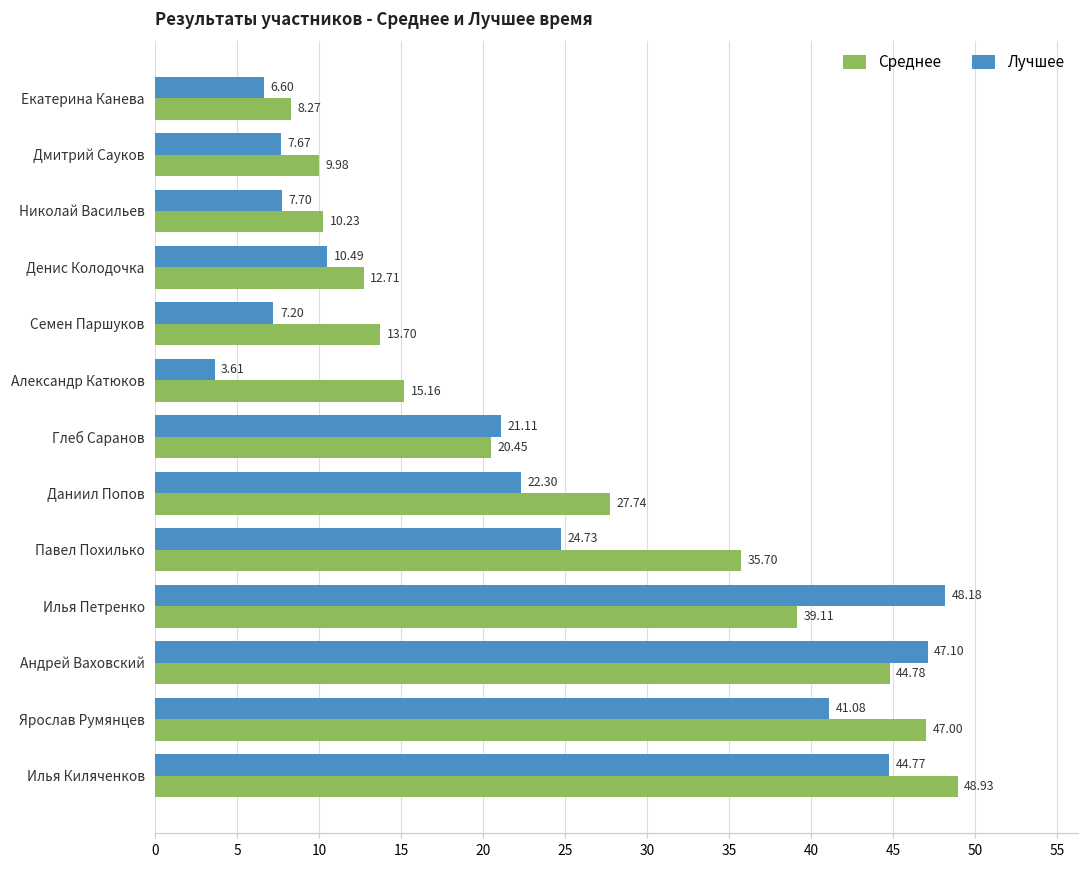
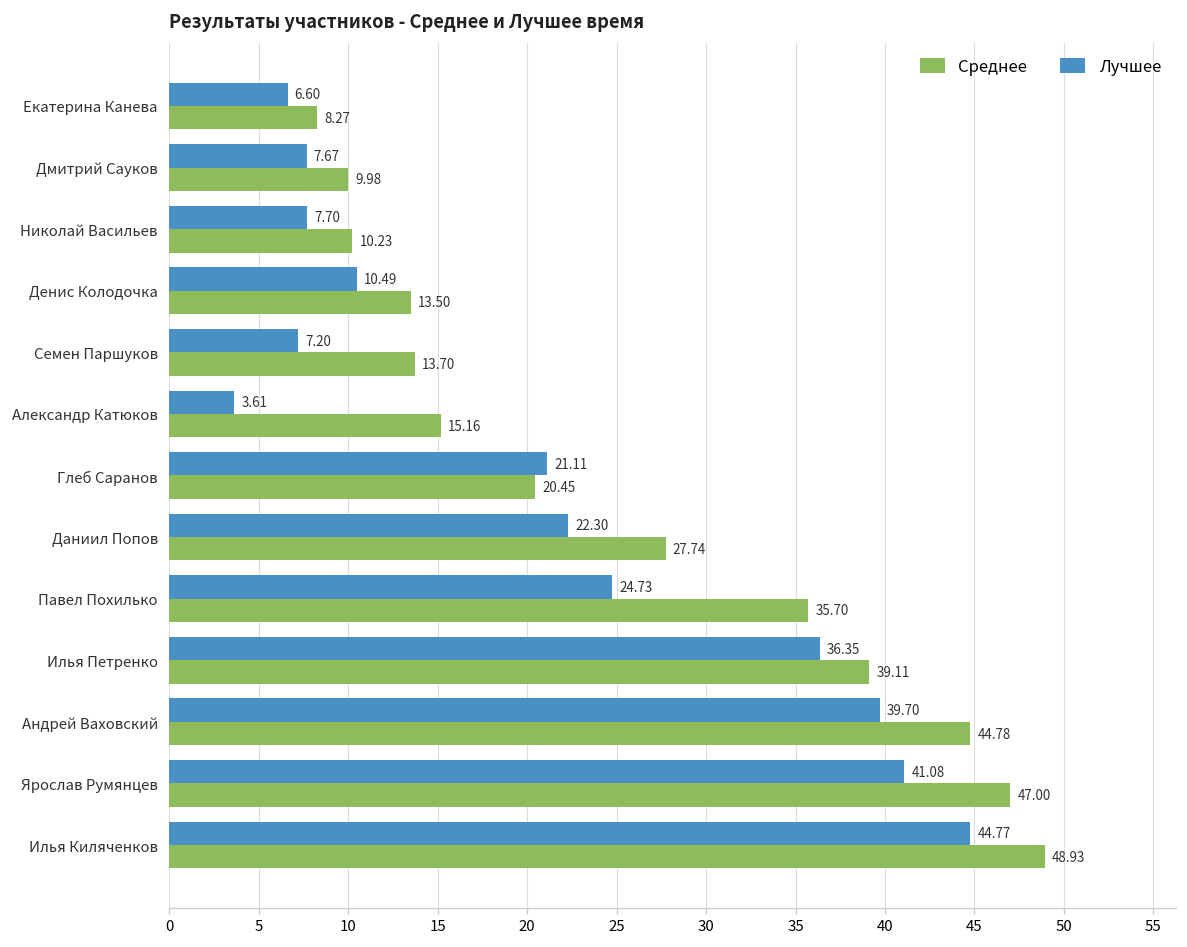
Среднее, Денис Колодочка: 12.71 -> 13.50
Лучшее, Илья Петренко: 48.18 -> 36.35
Лучшее, Андрей Ваховский: 47.10 -> 39.70
